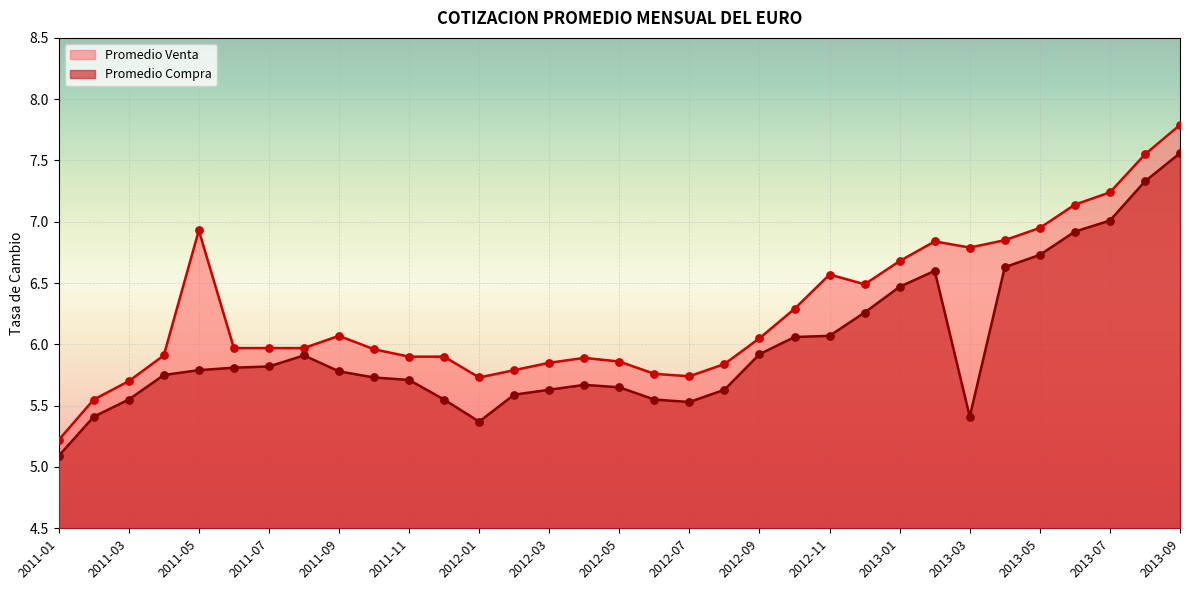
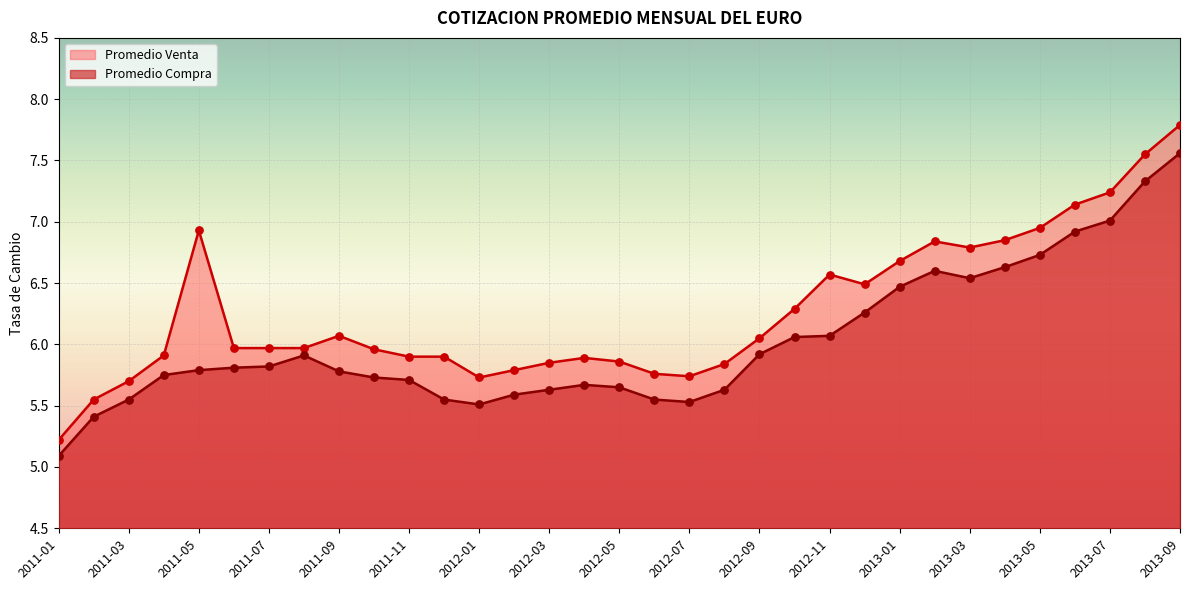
Promedio Compra, 2012-01: 5.37 -> 5.51
Promedio Compra, 2013-03: 5.41 -> 6.54
